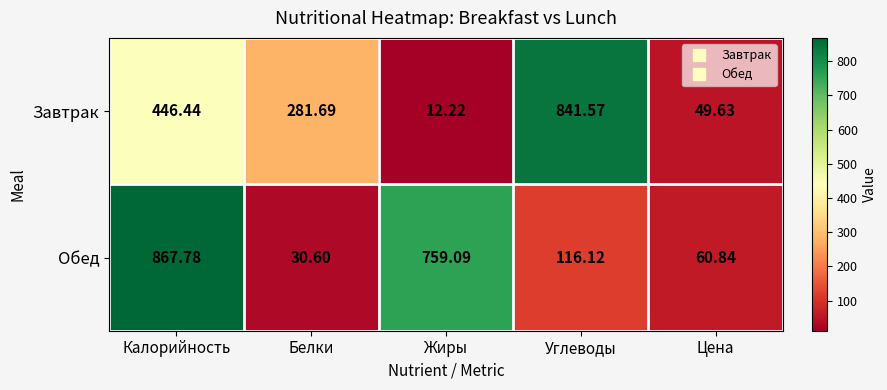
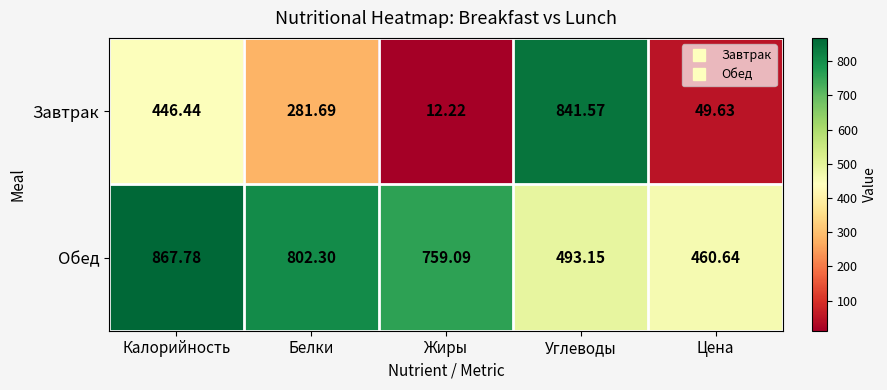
Обед, Белки: 30.60 -> 802.30
Обед, Углеводы: 116.12 -> 493.15
Обед, Цена: 60.84 -> 460.64
